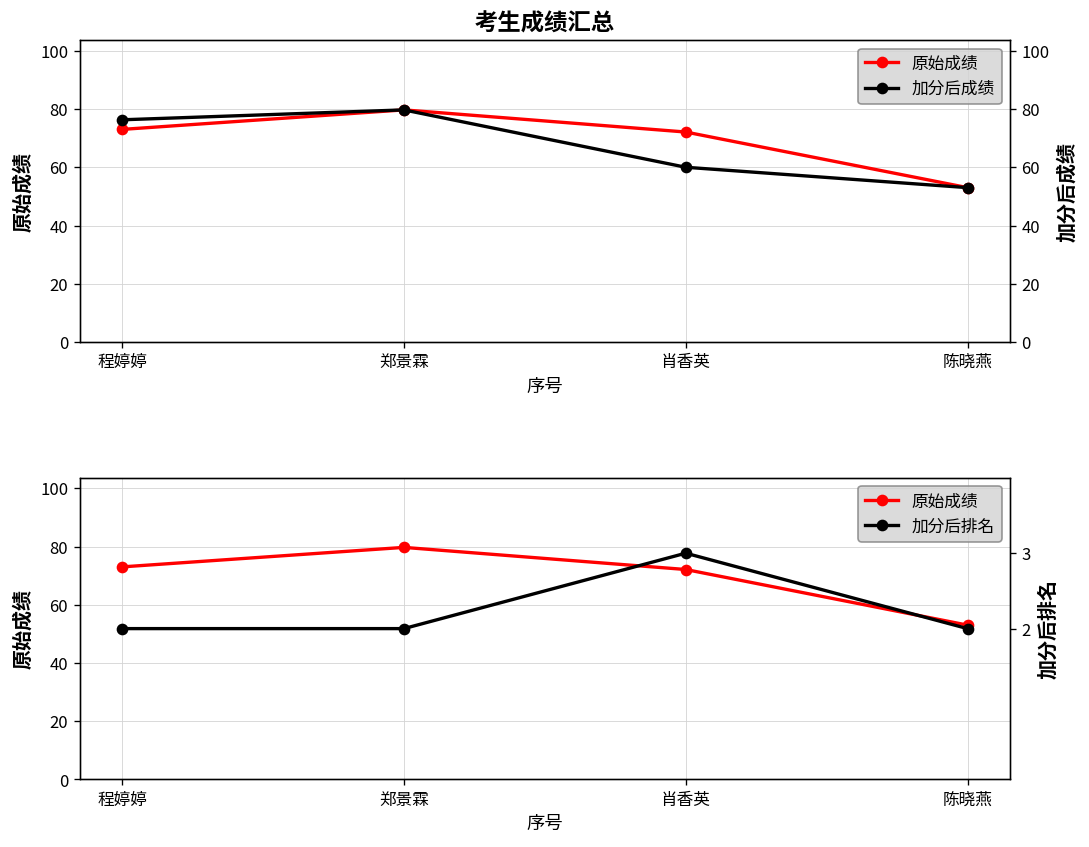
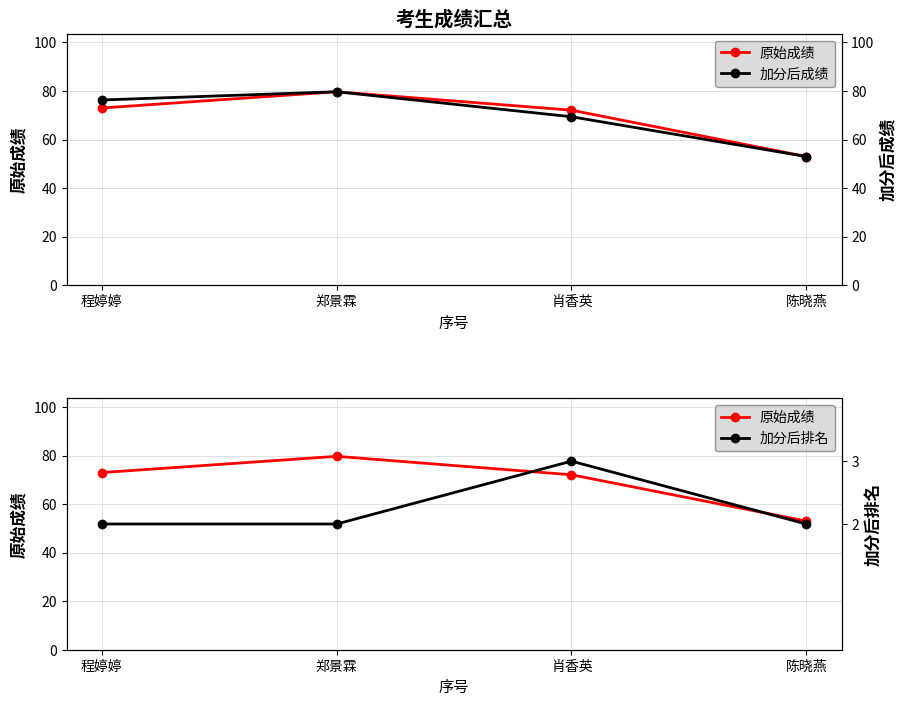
考生成绩汇总, 加分后成绩, 肖香英: 60 -> 69
